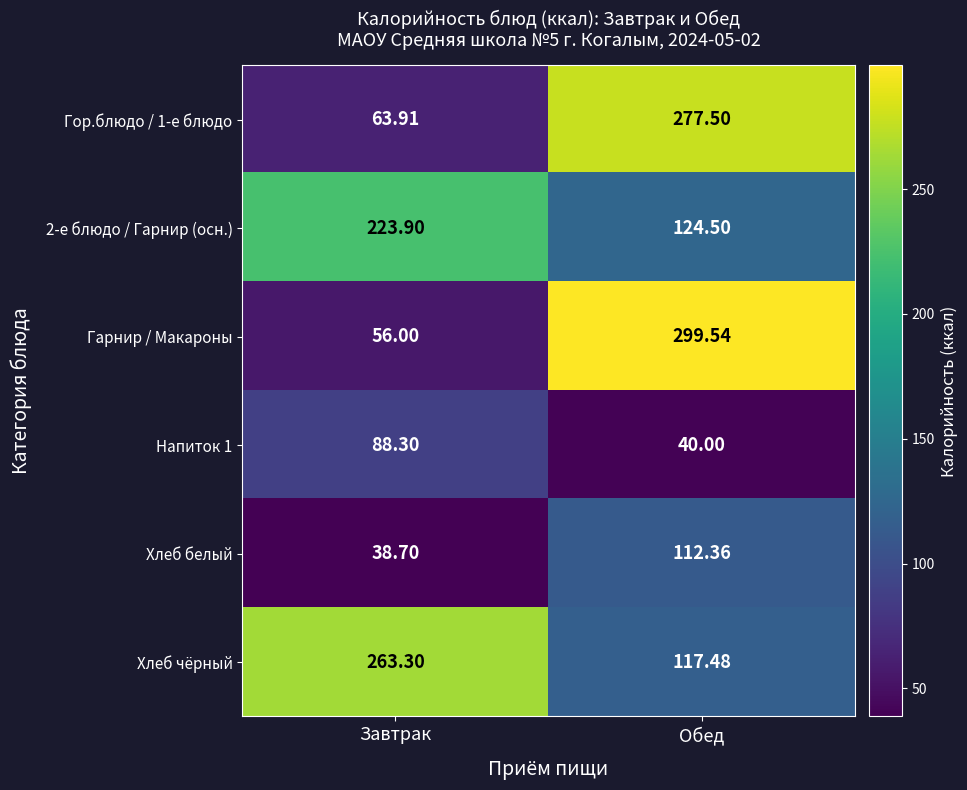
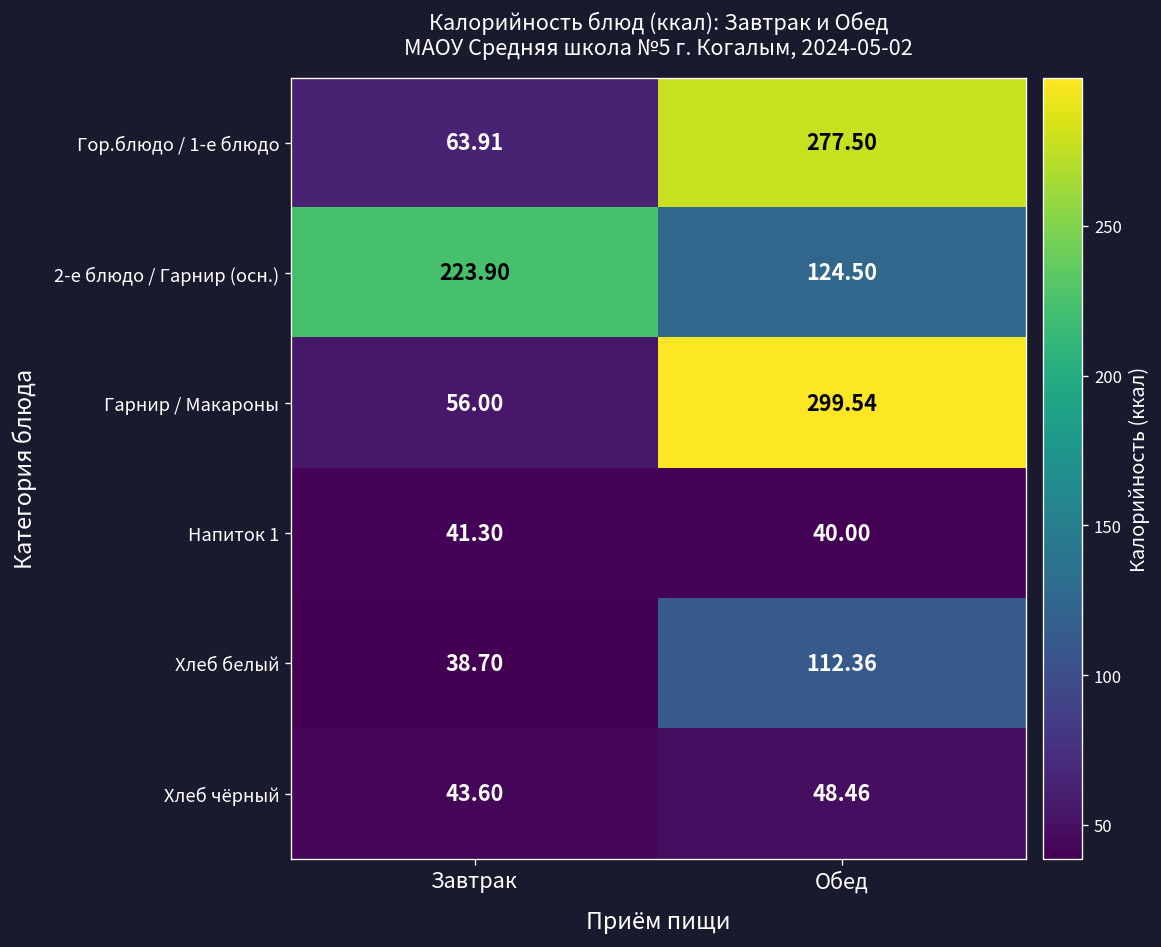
Напиток 1, Завтрак: 88.30 -> 41.30
Хлеб чёрный, Завтрак: 263.30 -> 43.60
Хлеб чёрный, Обед: 117.48 -> 48.46
